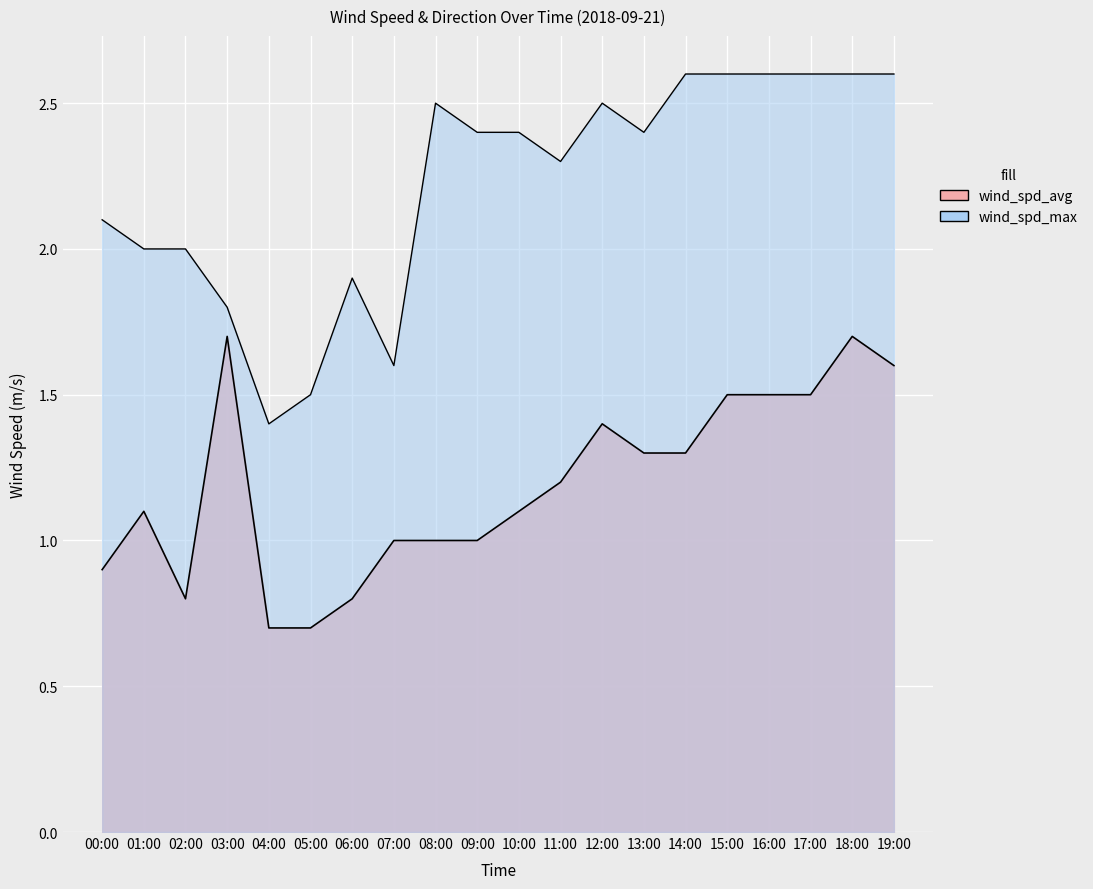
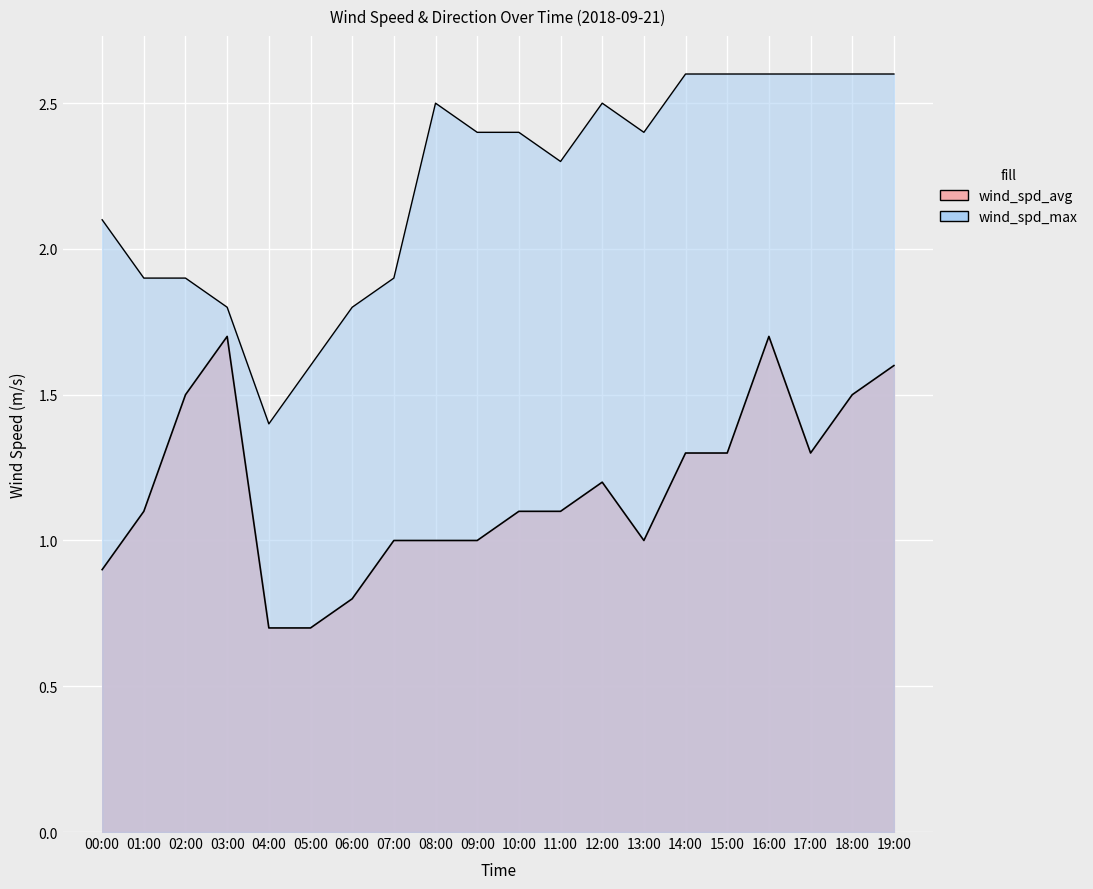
wind_spd_max, 01:00: 2.0 -> 1.9
wind_spd_avg, 02:00: 0.8 -> 1.5
wind_spd_max, 02:00: 2.0 -> 1.9
wind_spd_max, 05:00: 1.5 -> 1.6
wind_spd_max, 06:00: 1.9 -> 1.8
wind_spd_max, 07:00: 1.6 -> 1.9
wind_spd_avg, 11:00: 1.2 -> 1.1
wind_spd_avg, 12:00: 1.4 -> 1.2
wind_spd_avg, 13:00: 1.3 -> 1.0
wind_spd_avg, 15:00: 1.5 -> 1.3
wind_spd_avg, 16:00: 1.5 -> 1.7
wind_spd_avg, 17:00: 1.5 -> 1.3
wind_spd_avg, 18:00: 1.7 -> 1.5
